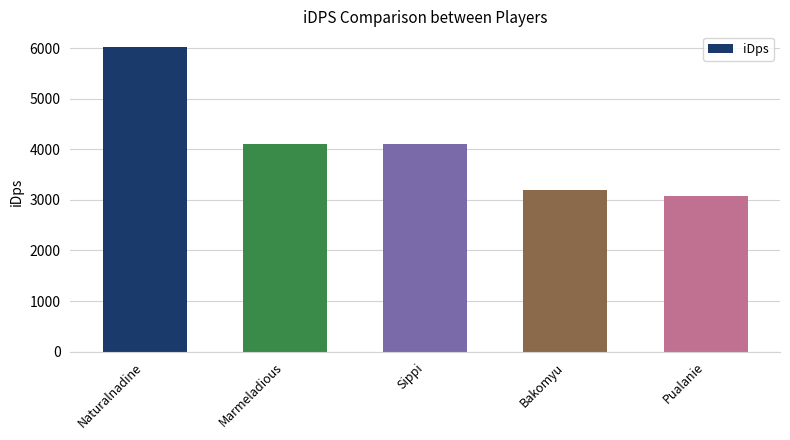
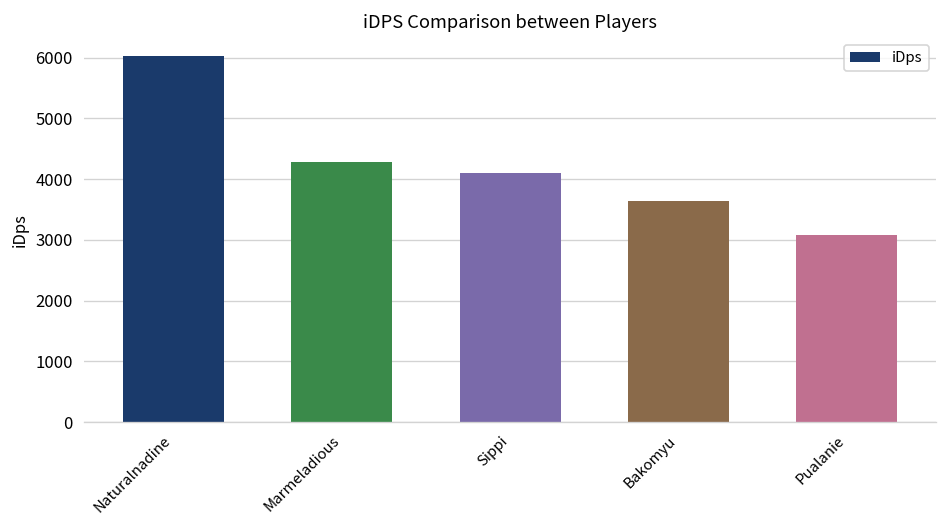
Marmeladious: 4100 -> 4300
Bakomyu: 3200 -> 3600
